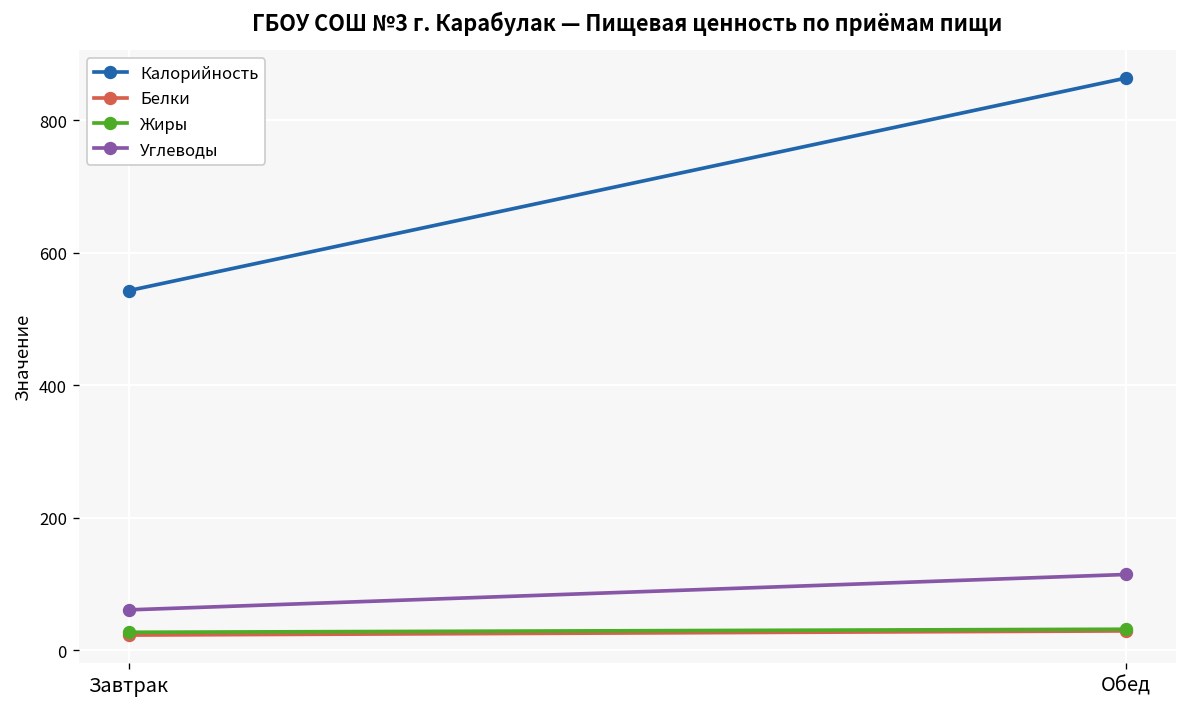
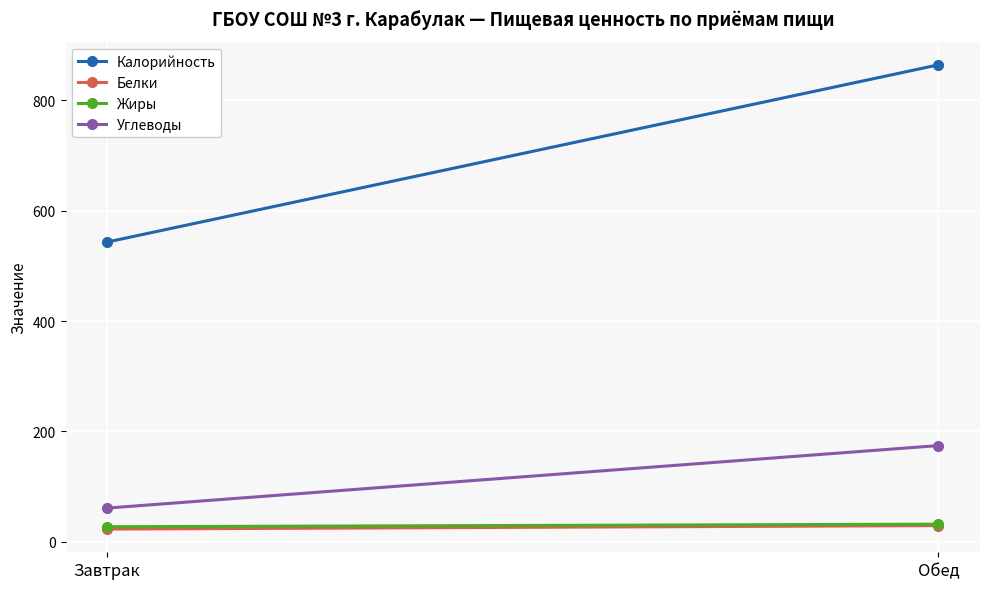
Углеводы, Обед: 110 -> 170
